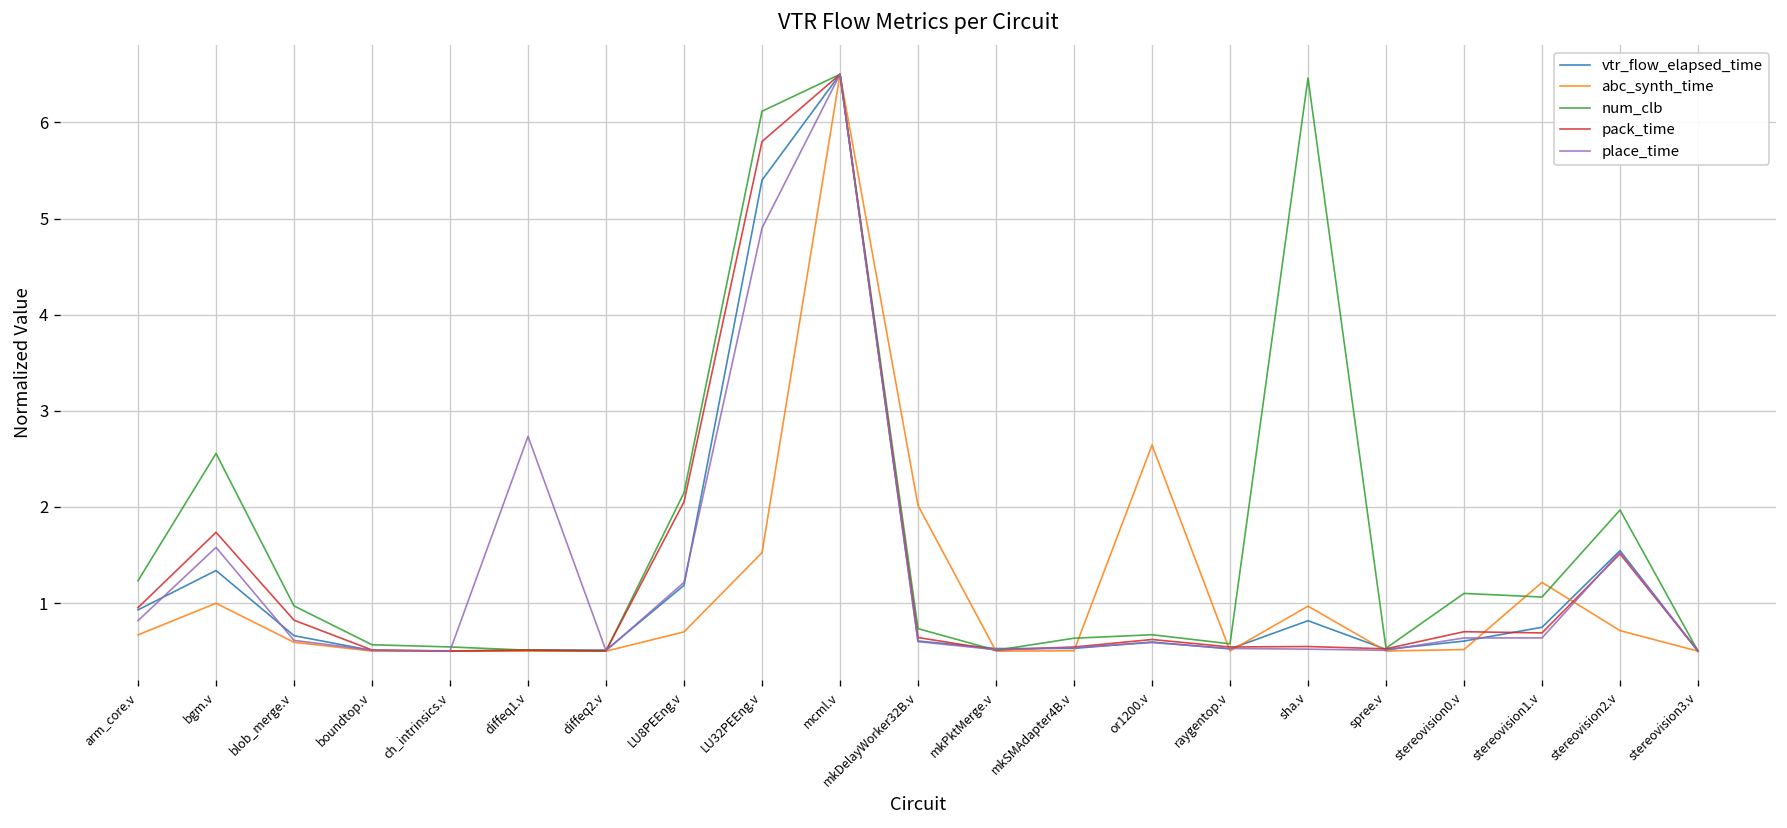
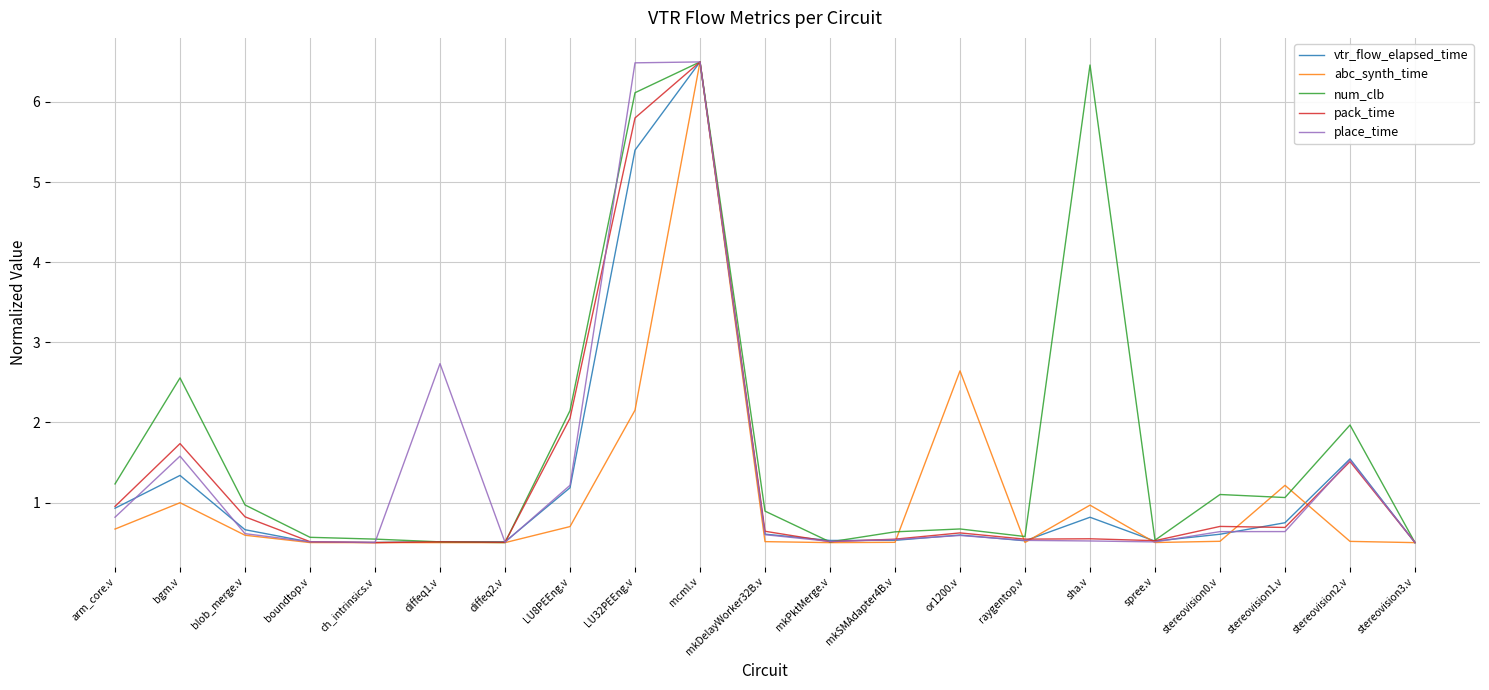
abc_synth_time, LU32PEEng.v: 1.5 -> 2.2
place_time, LU32PEEng.v: 4.9 -> 6.5
abc_synth_time, mkDelayWorker32B.v: 2.0 -> 0.5
num_clb, mkDelayWorker32B.v: 0.7 -> 0.9
abc_synth_time, stereovision2.v: 0.7 -> 0.5
